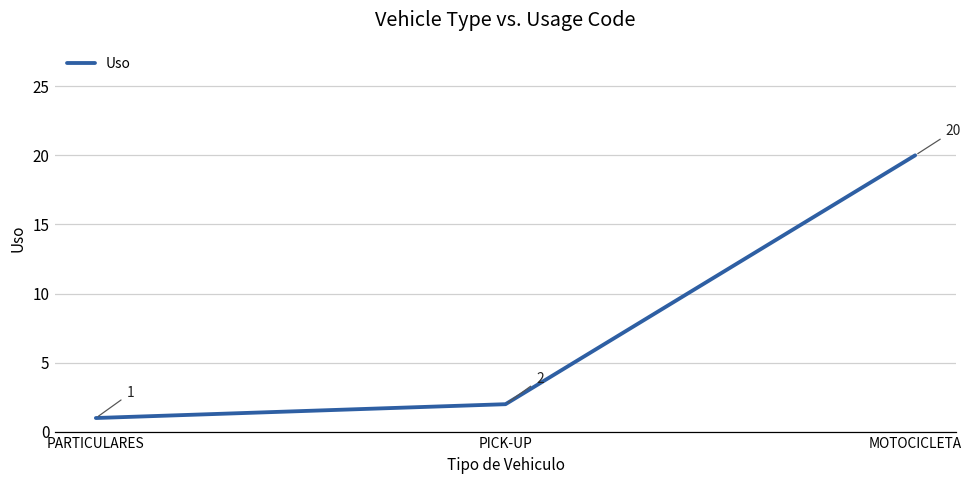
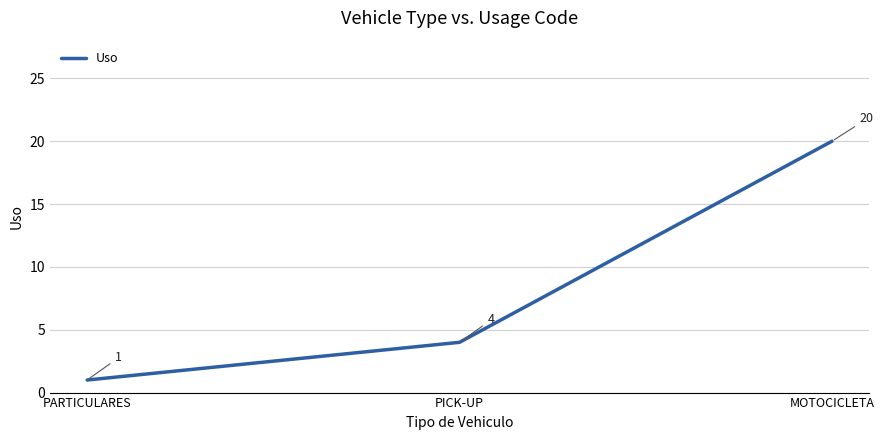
PICK-UP: 2 -> 4
